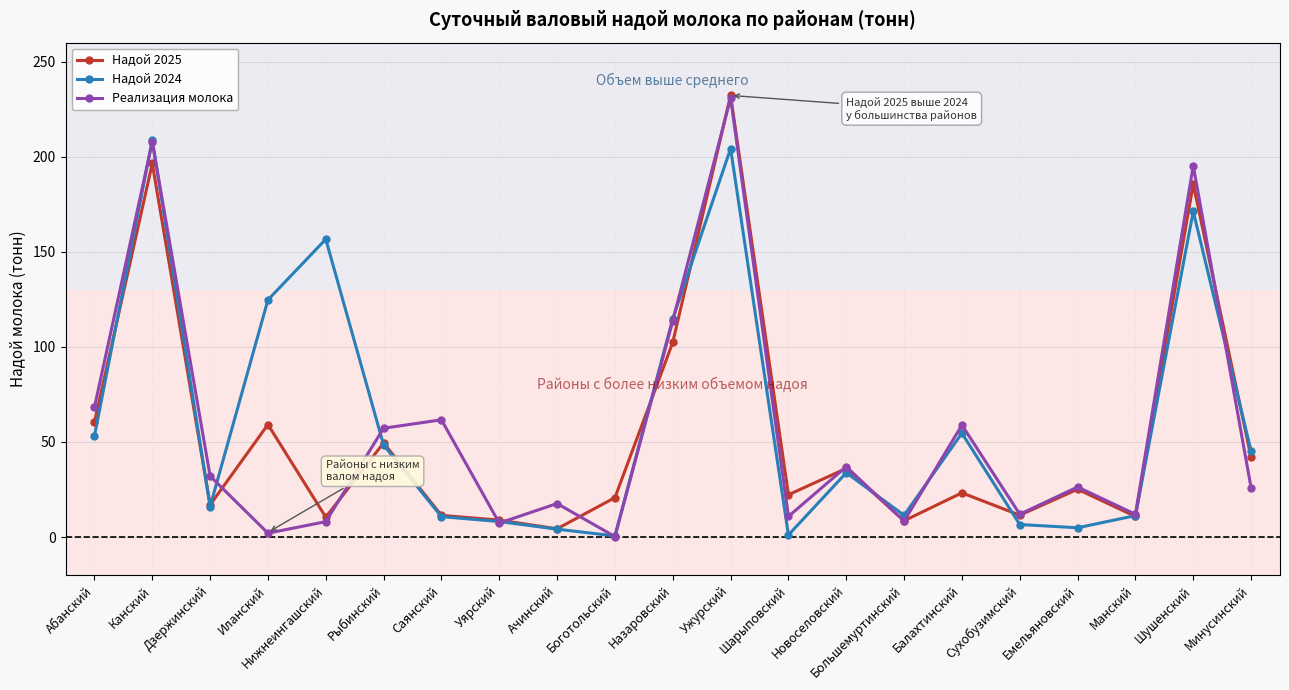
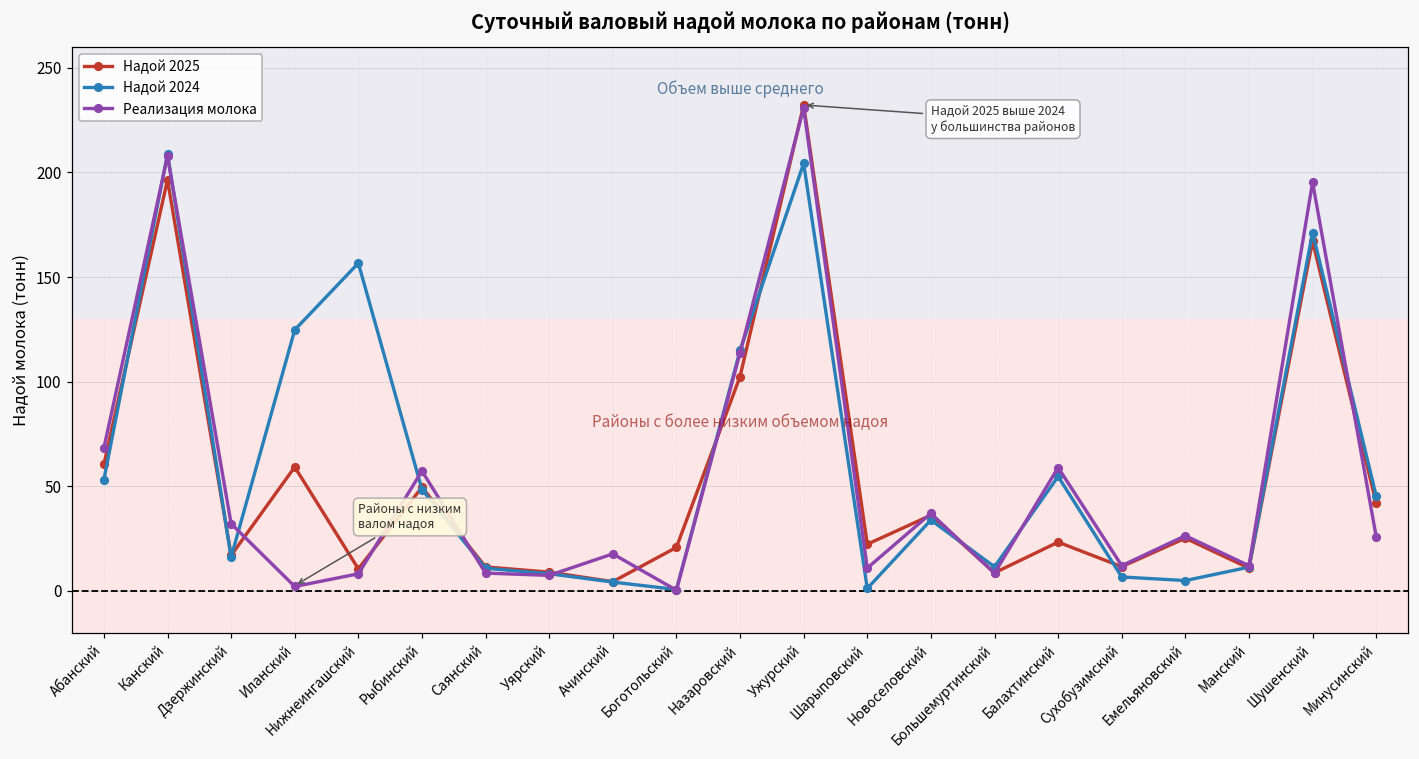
Реализация молока, Саянский: 62 -> 8
Надой 2025, Шушенский: 186 -> 167
